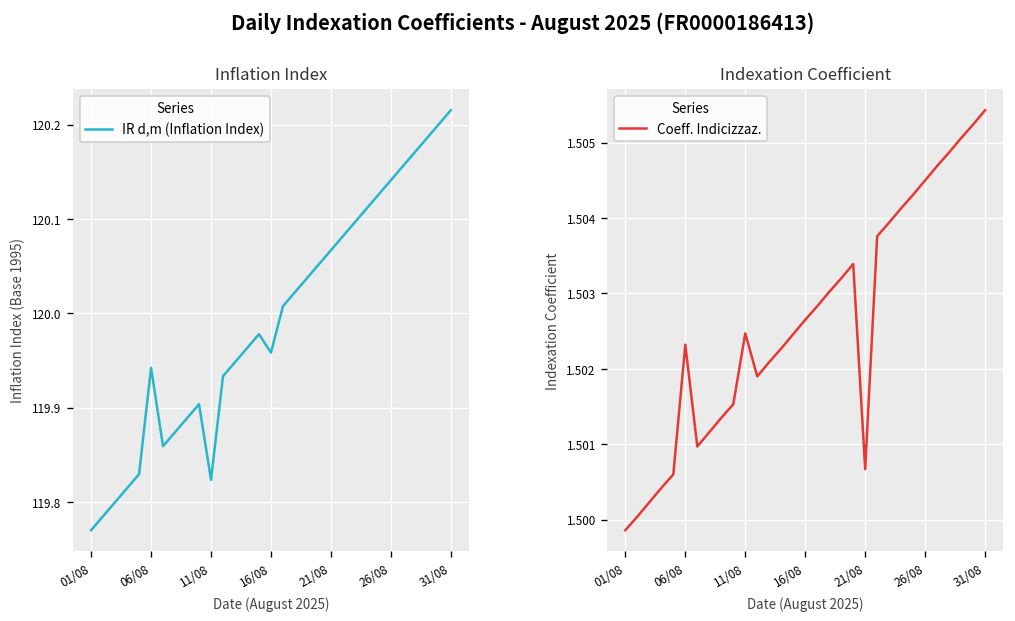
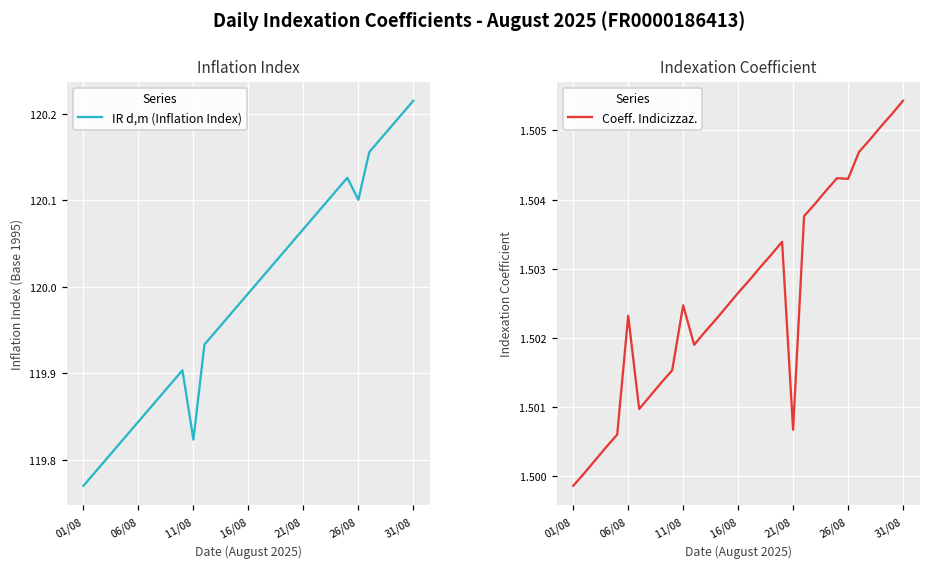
Inflation Index, 06/08: 119.94 -> 119.84
Inflation Index, 16/08: 119.96 -> 119.99
Inflation Index, 26/08: 120.14 -> 120.10
Indexation Coefficient, 26/08: 1.5045 -> 1.5043
